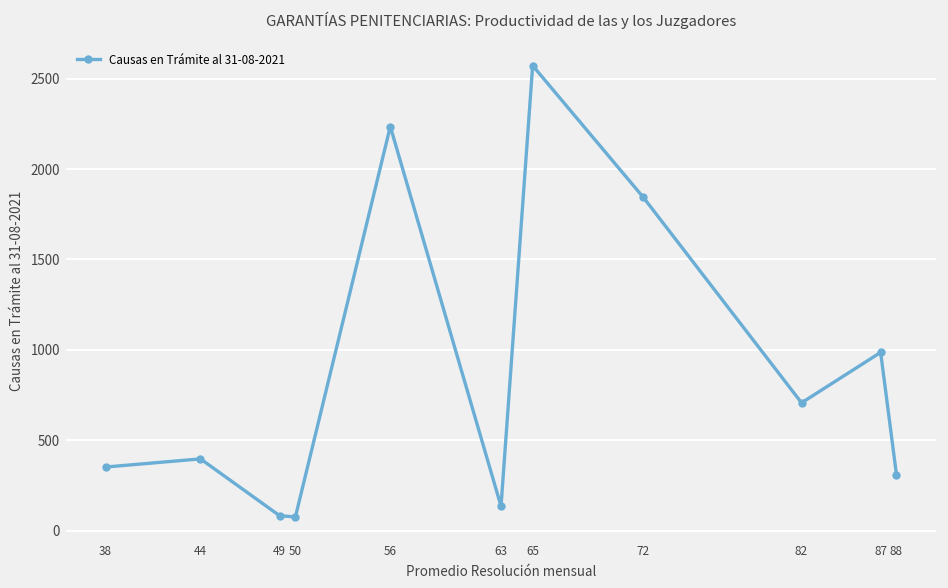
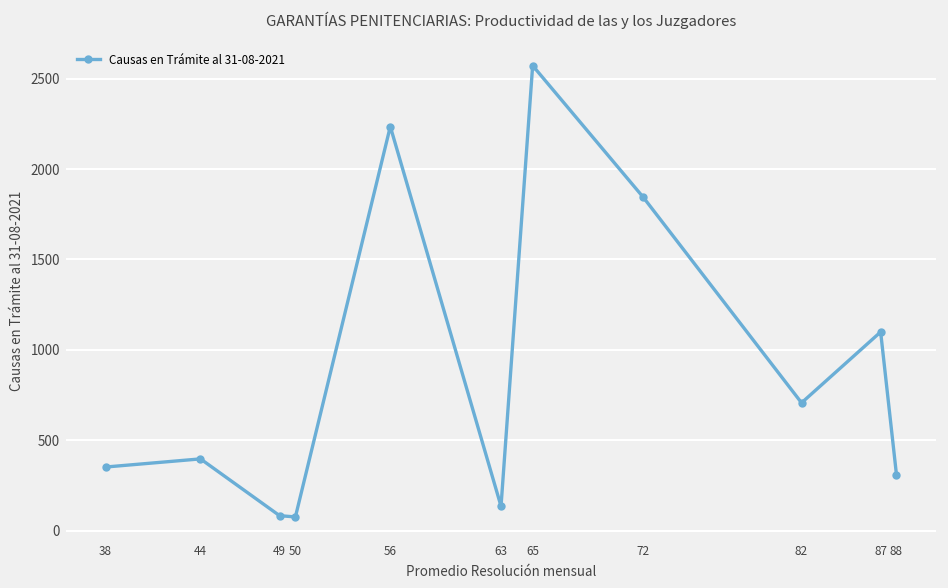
87: 990 -> 1100
